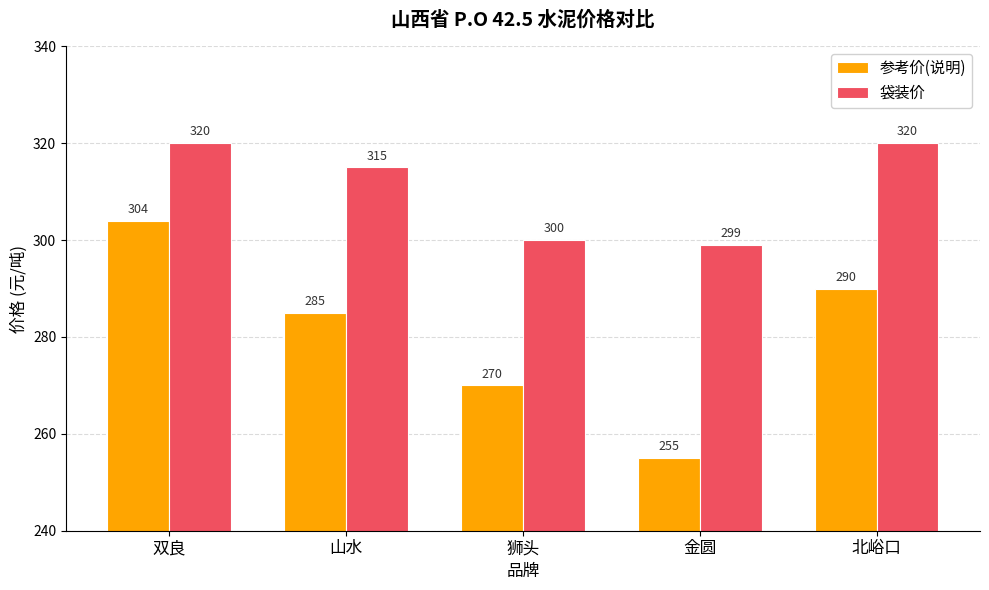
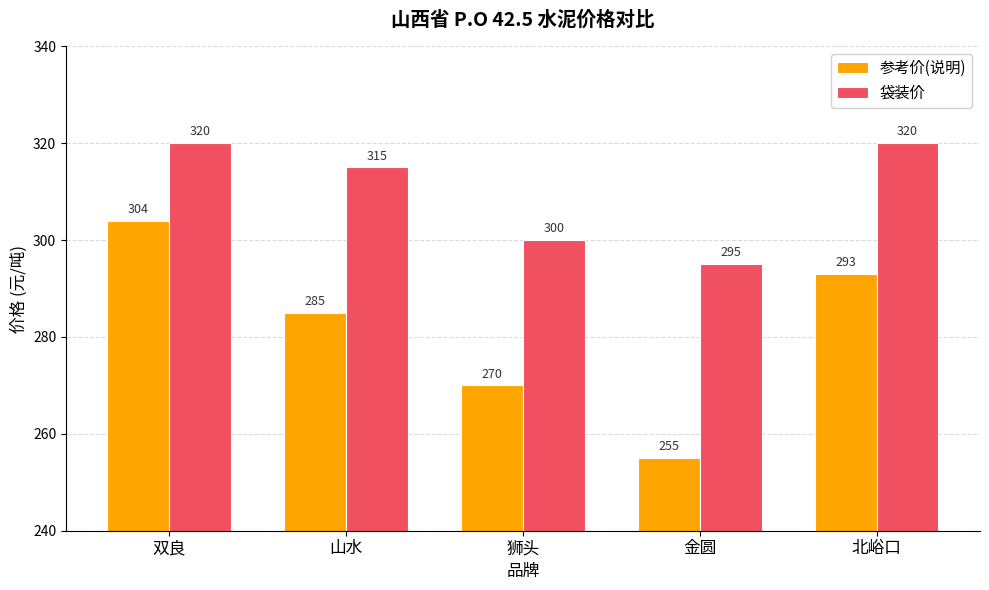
袋装价, 金圆: 299 -> 295
参考价(说明), 北峪口: 290 -> 293
